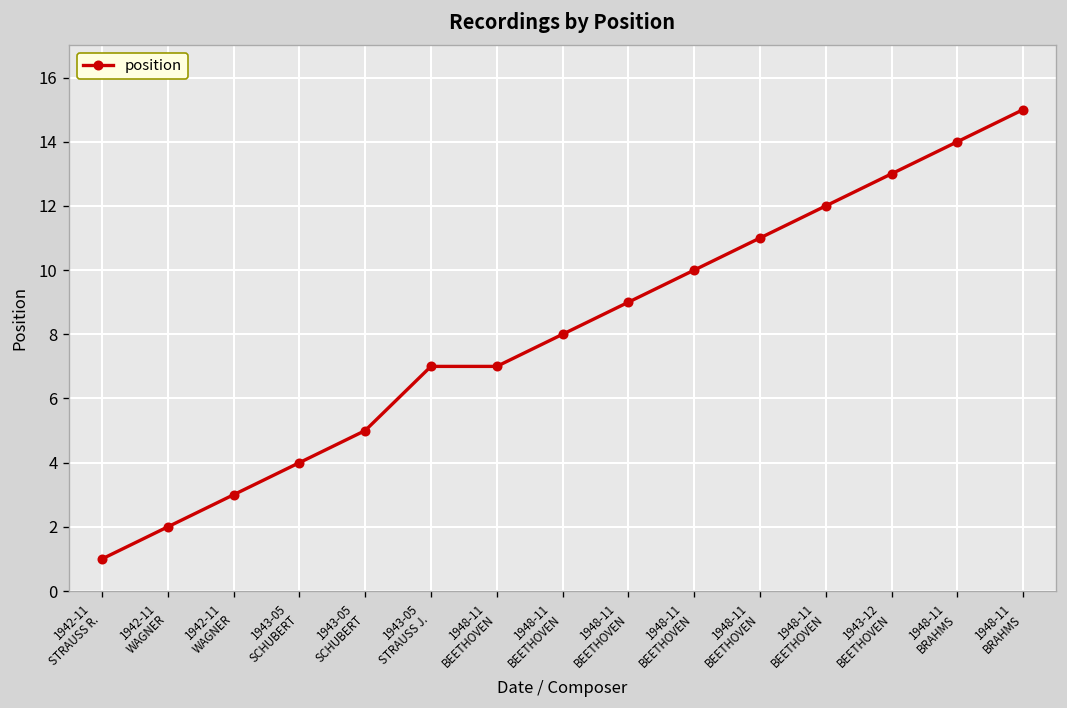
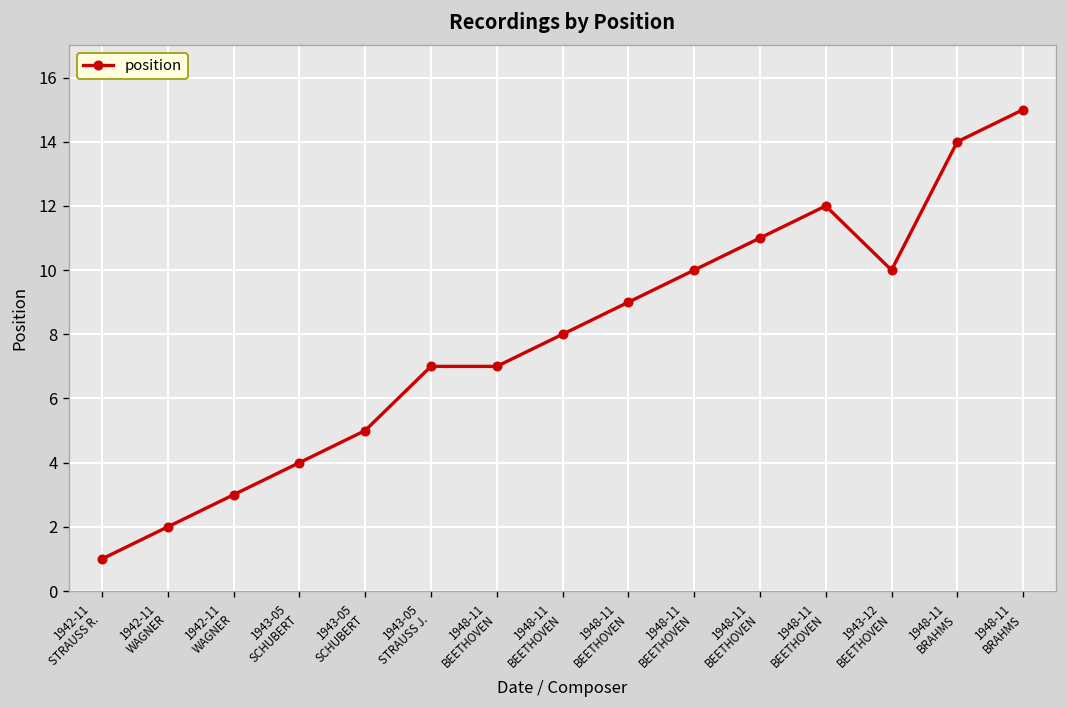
1943-12 BEETHOVEN: 13 -> 10
